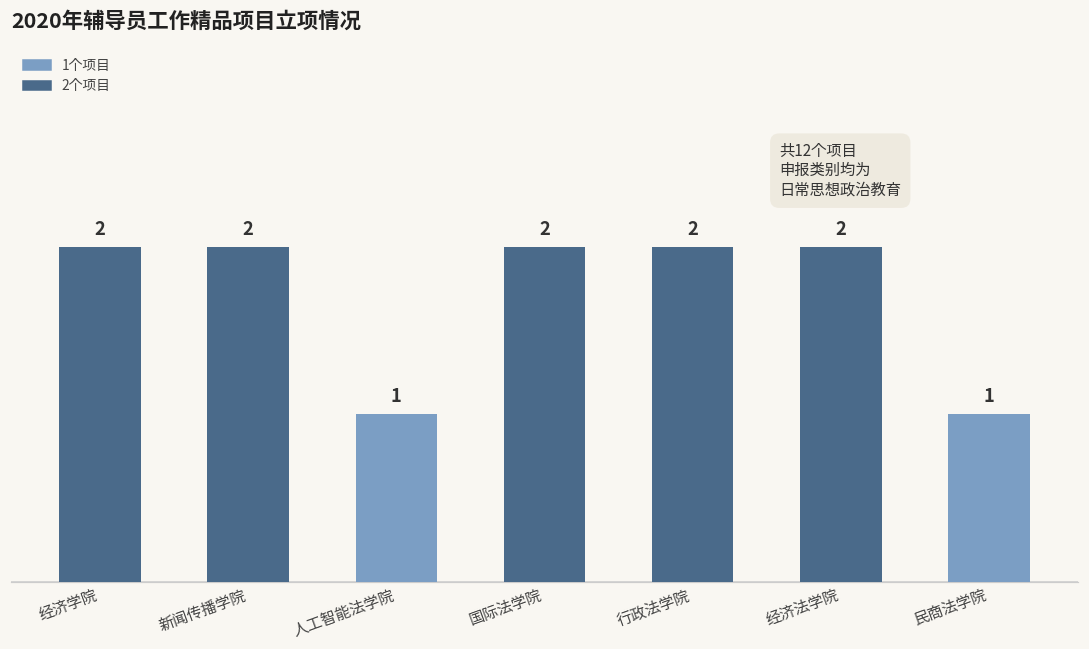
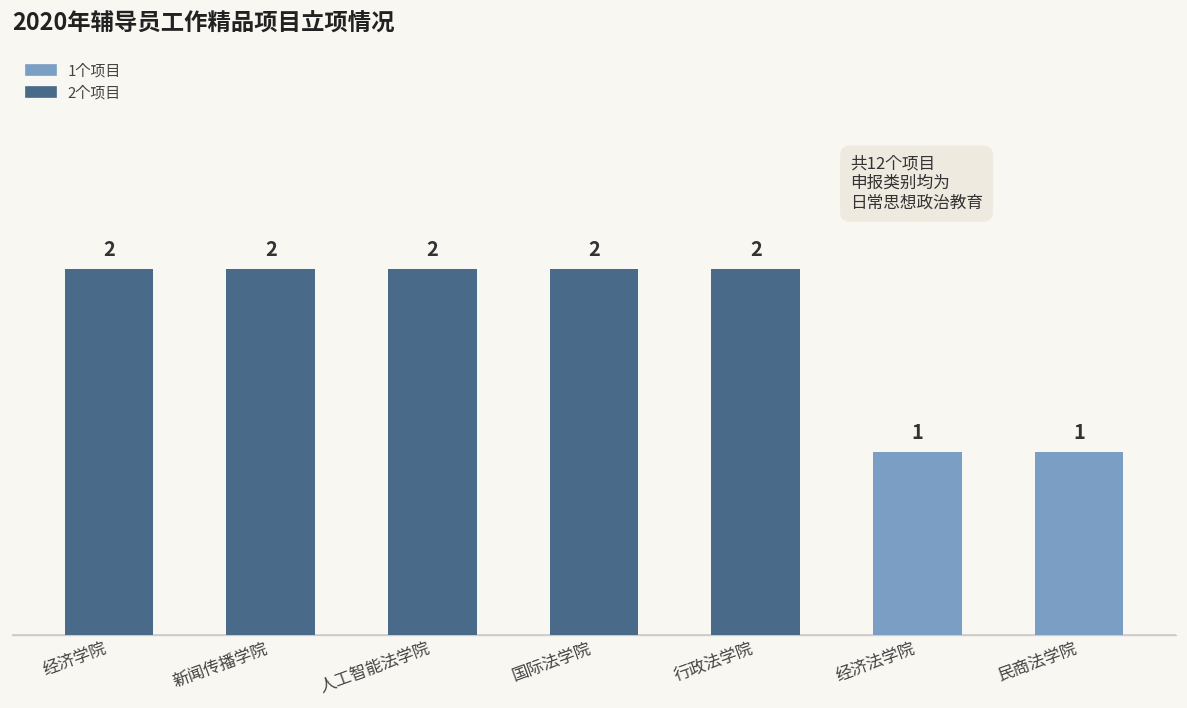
人工智能法学院: 1 -> 2
经济法学院: 2 -> 1
